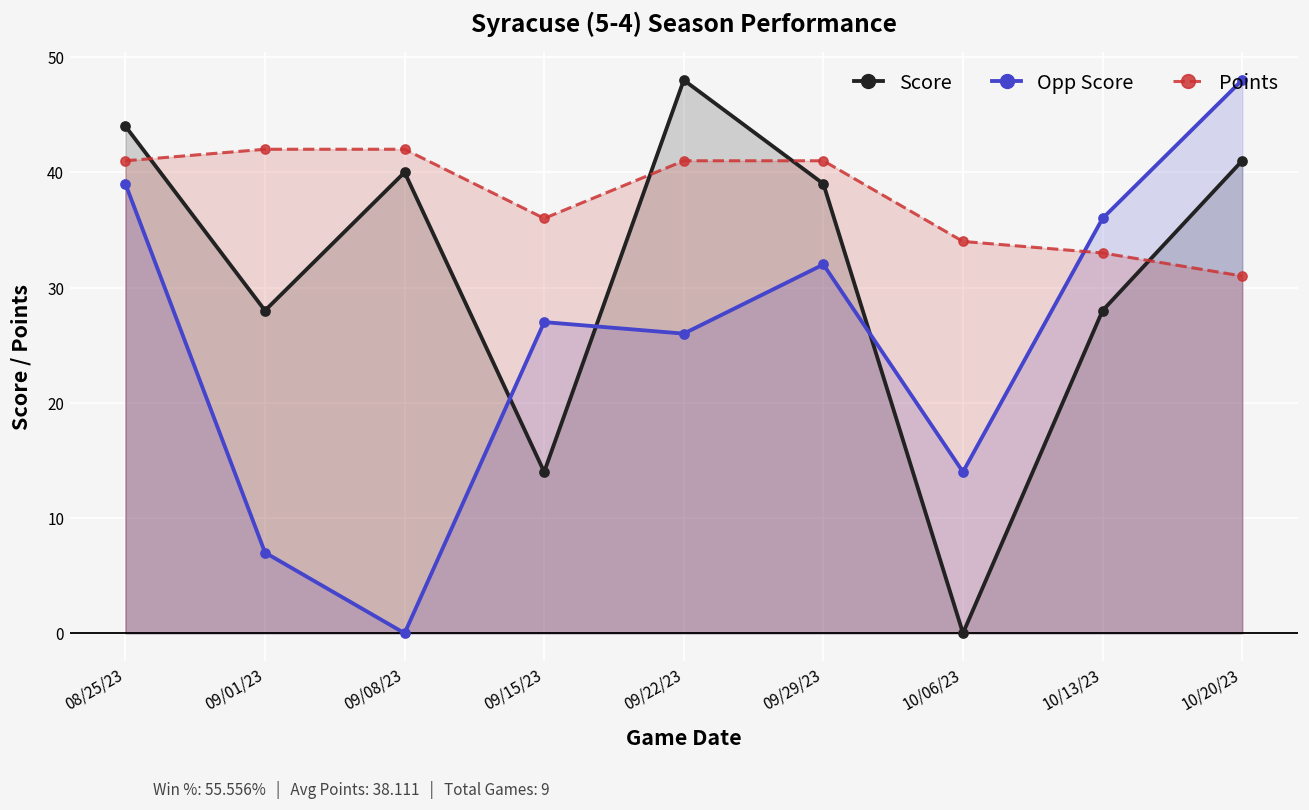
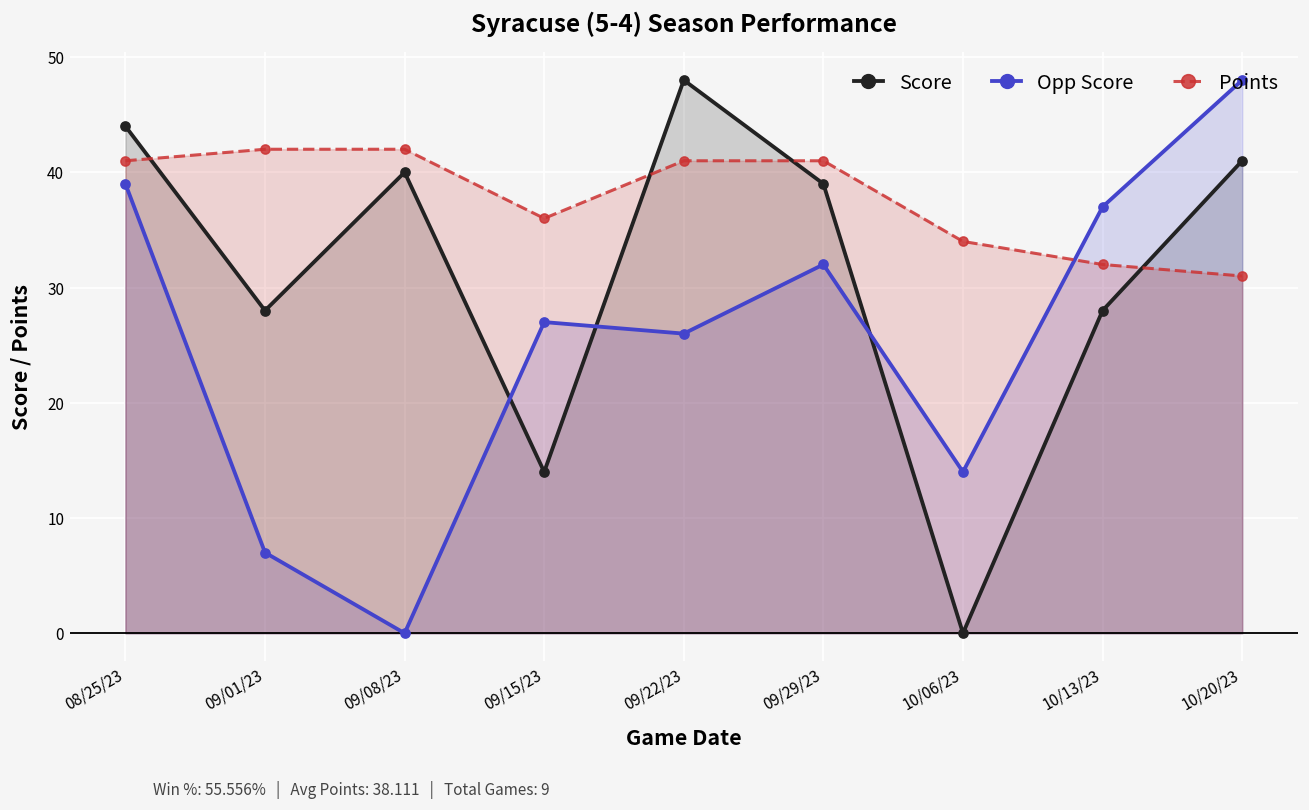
Opp Score, 10/13/23: 36 -> 37
Points, 10/13/23: 33 -> 32
